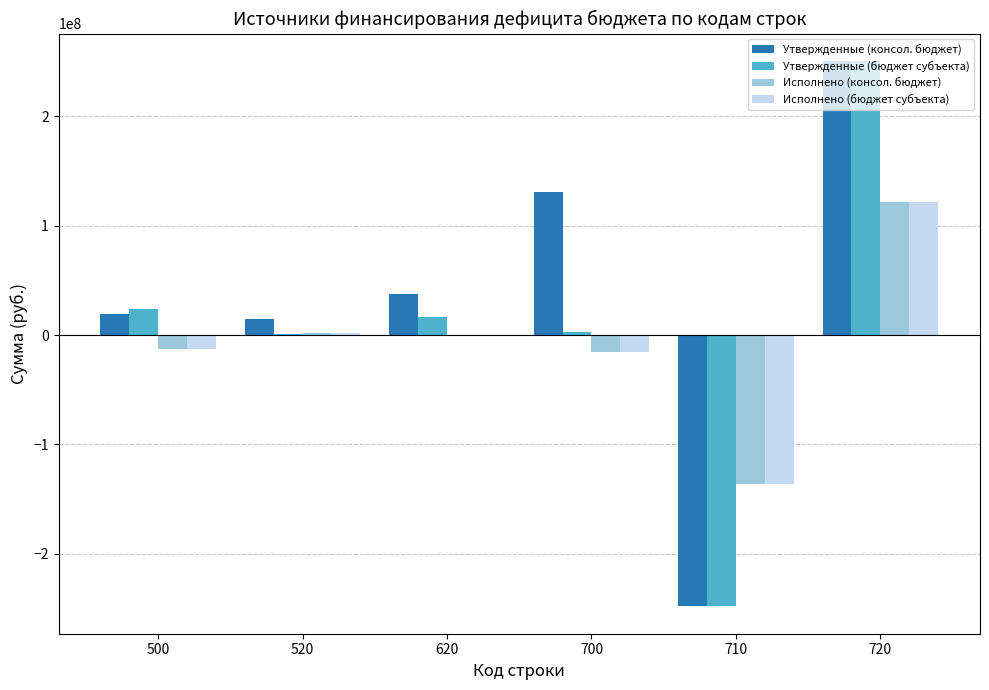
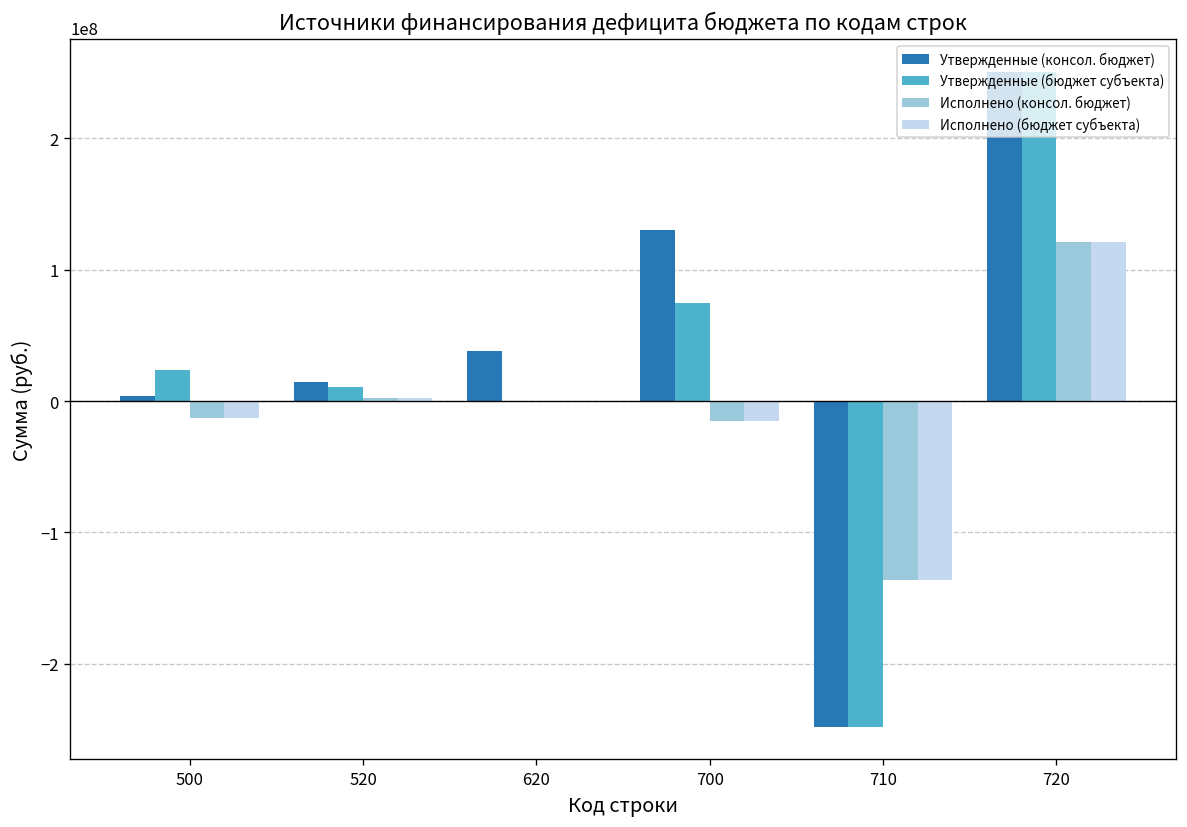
Утвержденные (консол. бюджет), 500: 19000000 -> 4000000
Утвержденные (бюджет субъекта), 520: 1000000 -> 11000000
Утвержденные (бюджет субъекта), 620: 16000000 -> 0
Утвержденные (бюджет субъекта), 700: 3000000 -> 75000000
